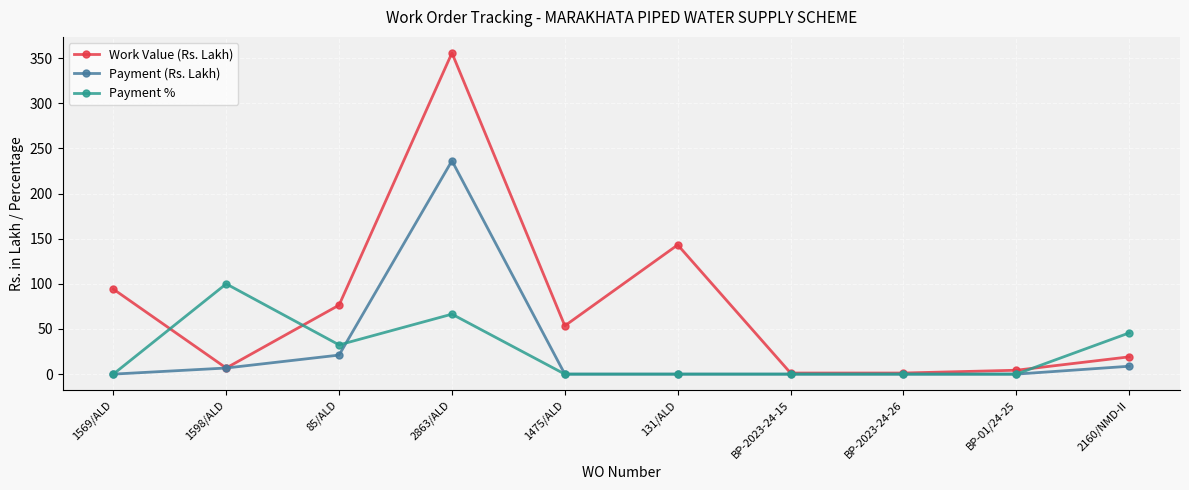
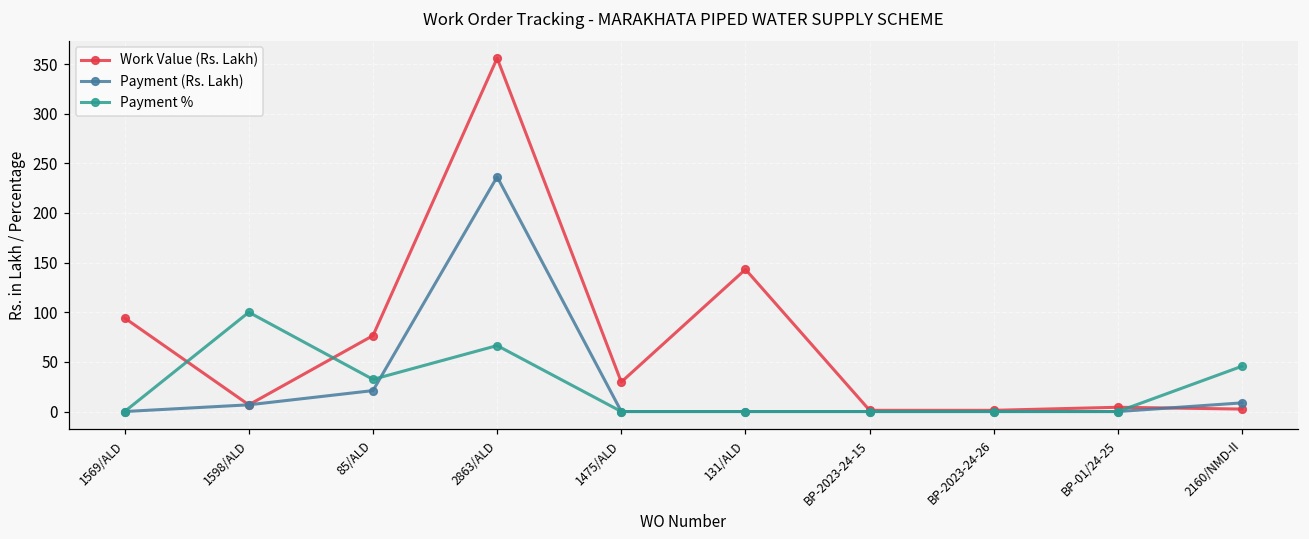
Work Value (Rs. Lakh), 1475/ALD: 50 -> 30
Work Value (Rs. Lakh), 2160/NMD-II: 20 -> 0
